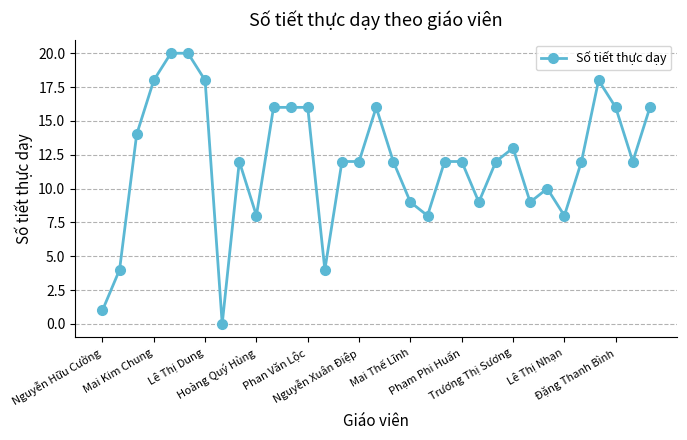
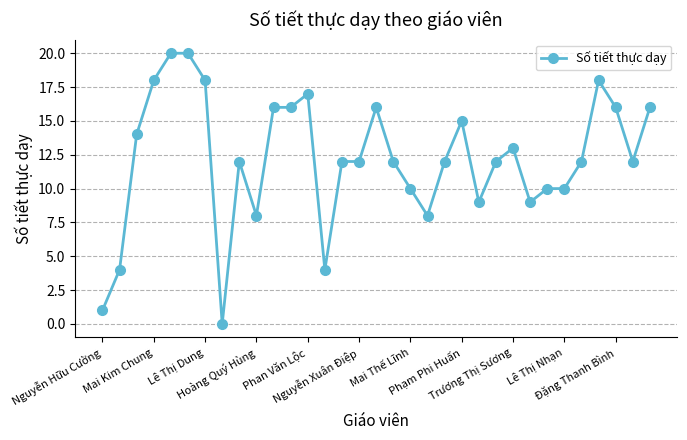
Phan Văn Lộc: 16 -> 17
Mai Thế Lĩnh: 9 -> 10
Phạm Phi Huấn: 12 -> 15
Lê Thị Nhạn: 8 -> 10
